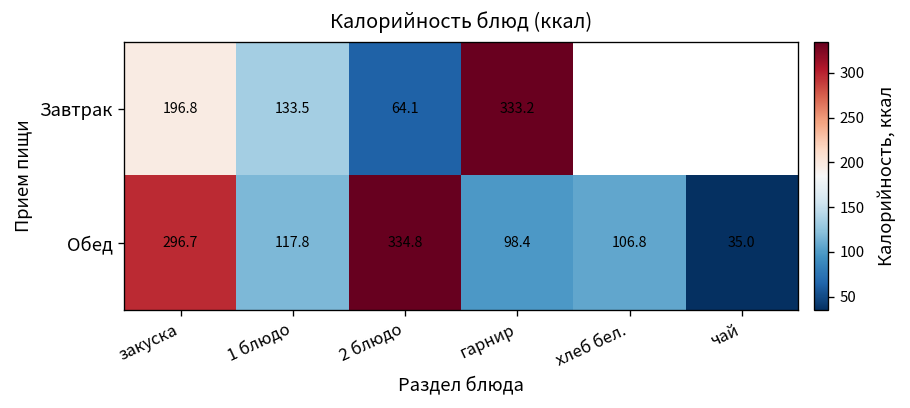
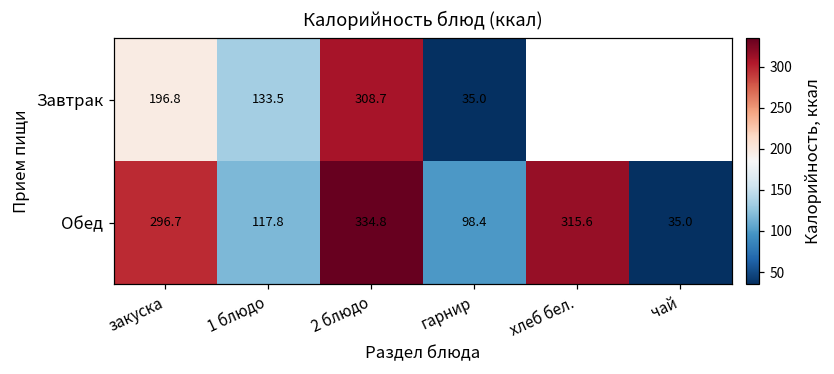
Завтрак, 2 блюдо: 64.1 -> 308.7
Завтрак, гарнир: 333.2 -> 35.0
Обед, хлеб бел.: 106.8 -> 315.6
